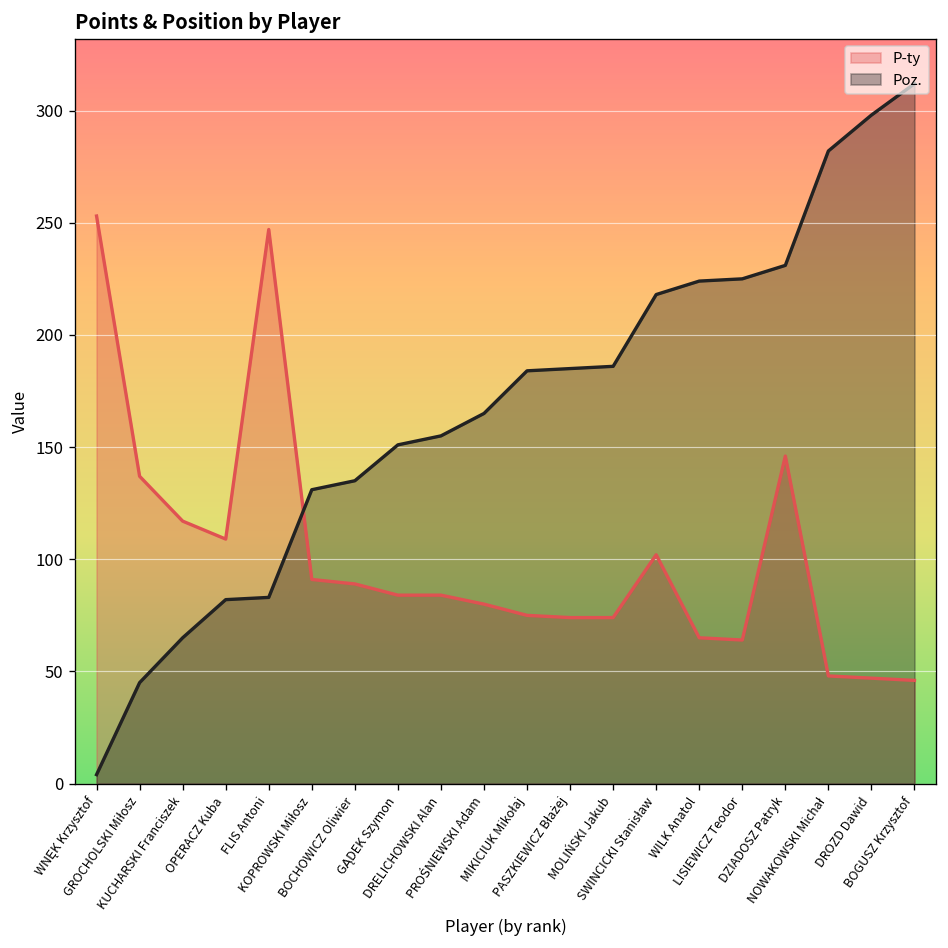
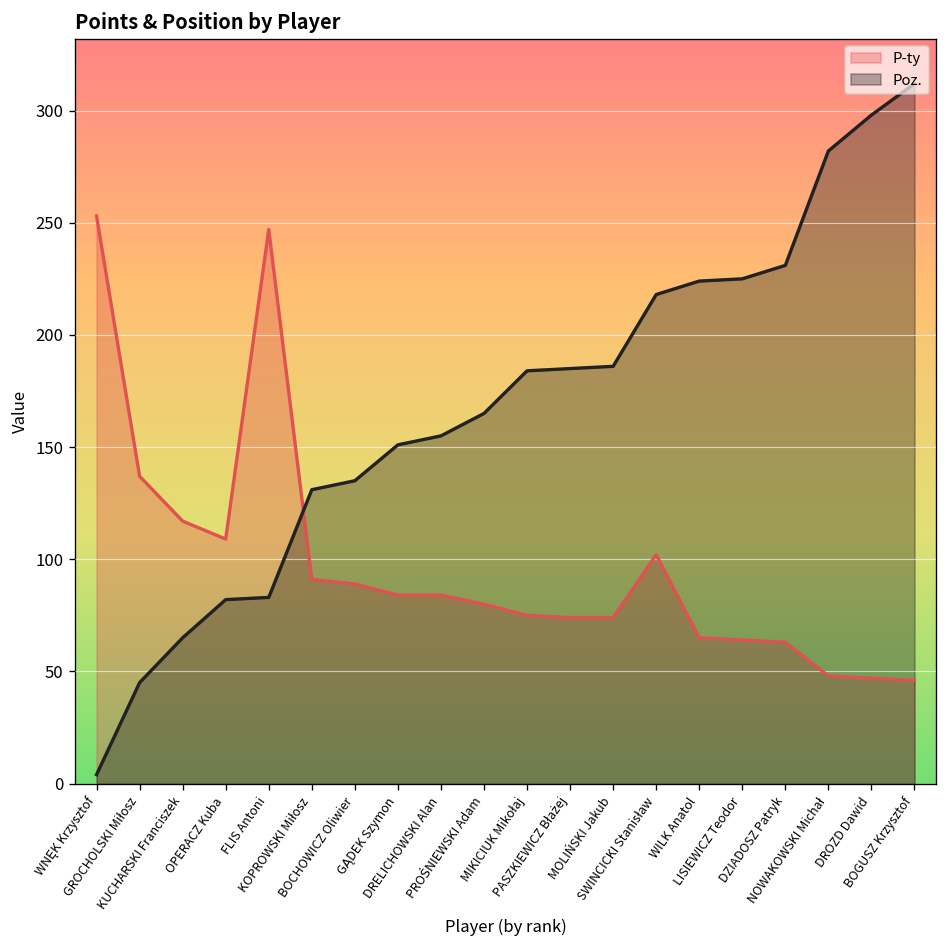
P-ty, DZIADOSZ Patryk: 146 -> 63
